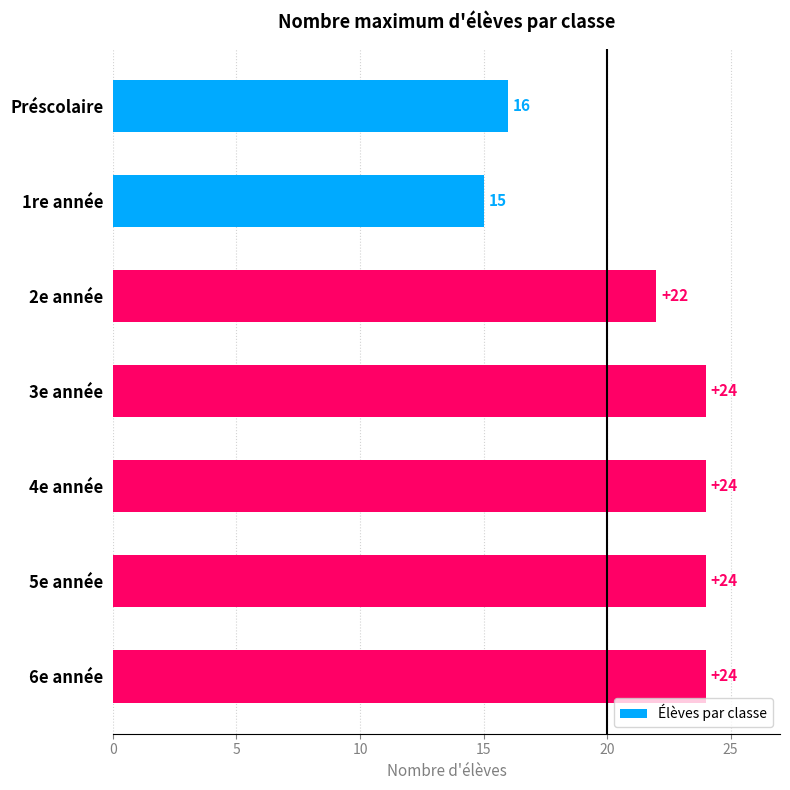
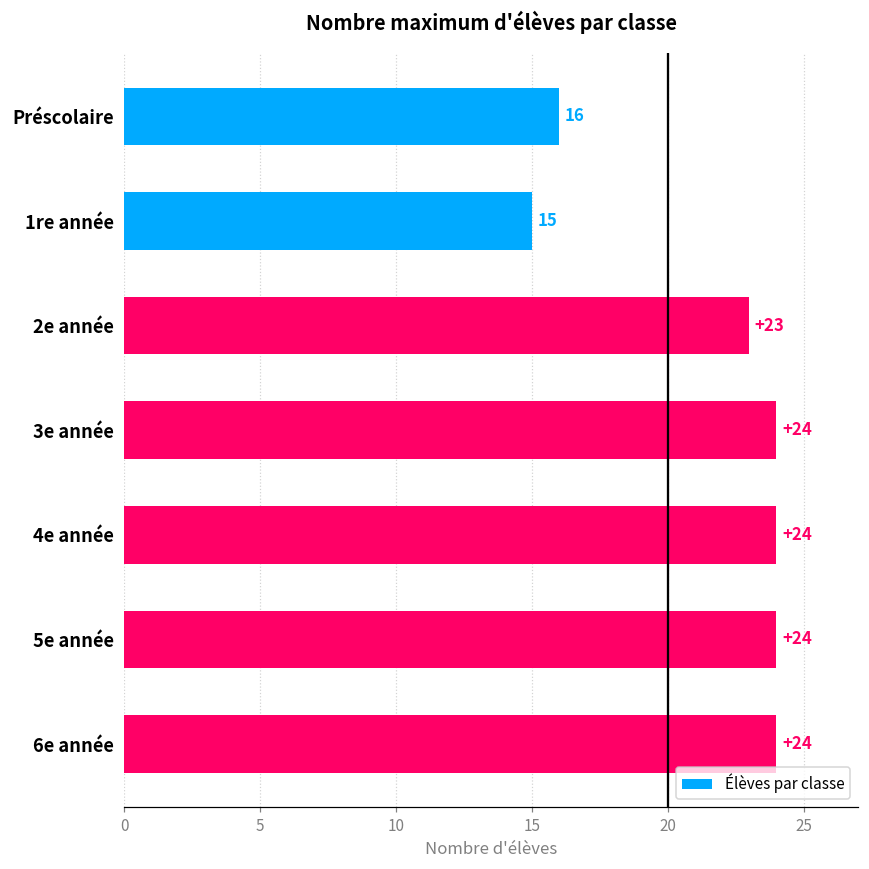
2e année: +22 -> +23
